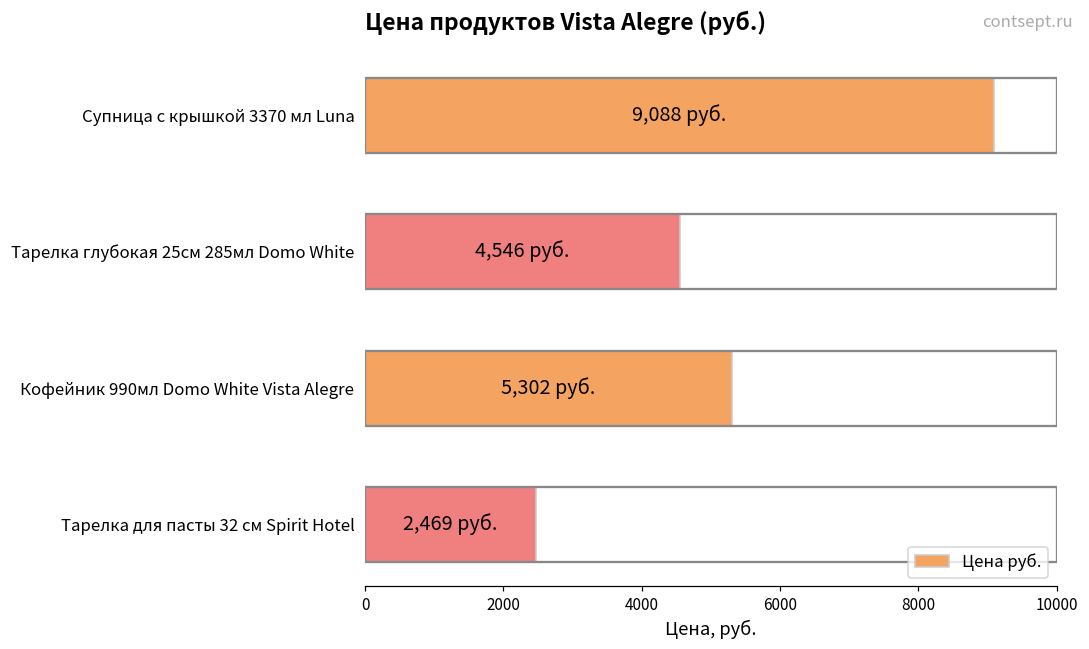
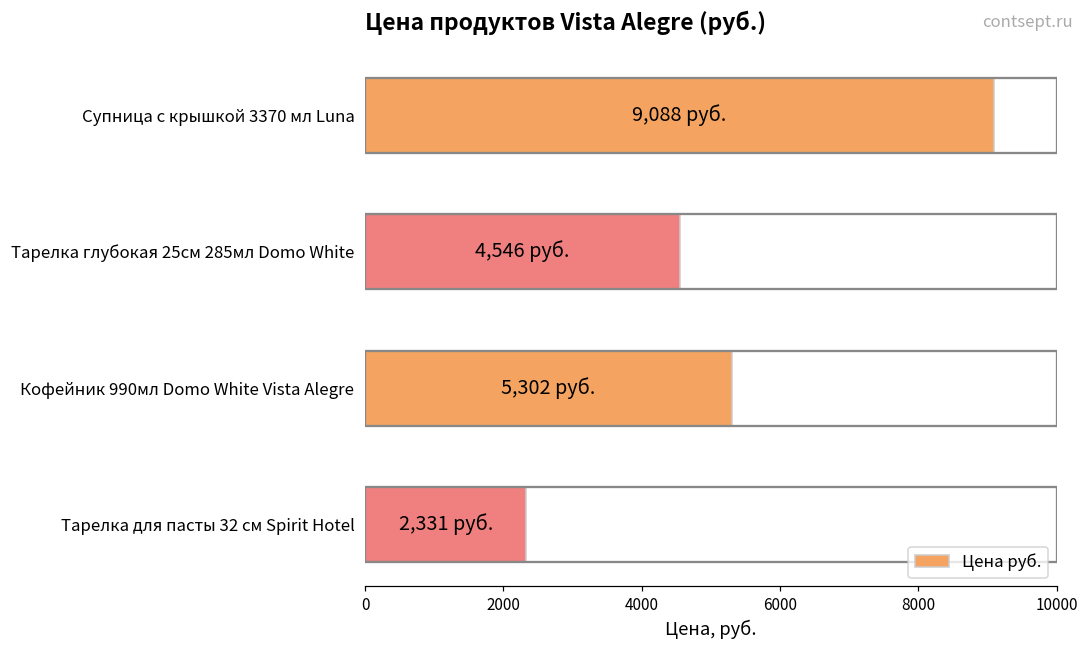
Тарелка для пасты 32 см Spirit Hotel: 2,469 -> 2,331
